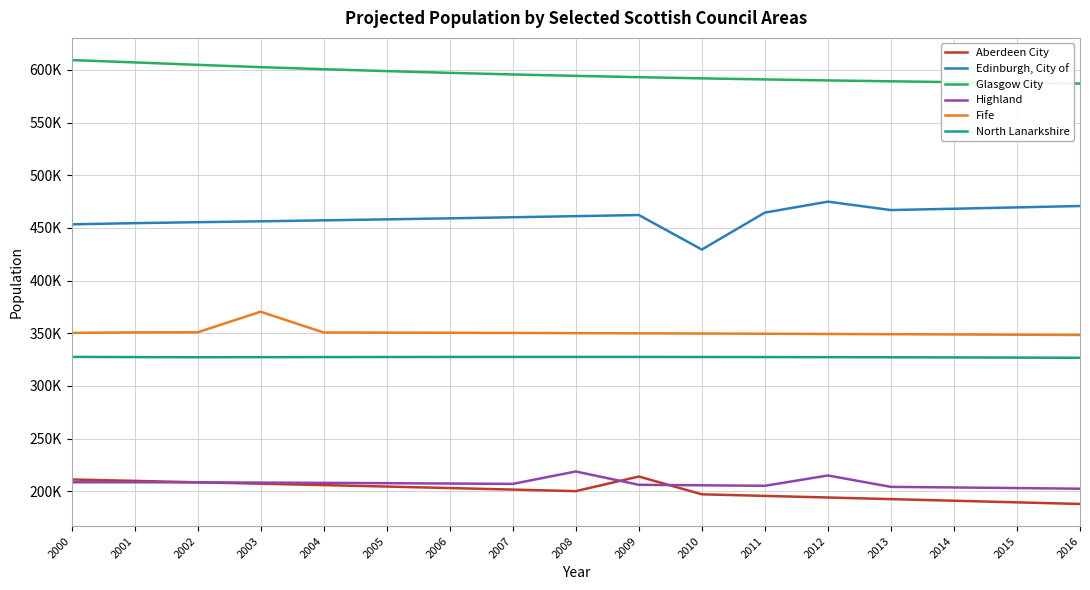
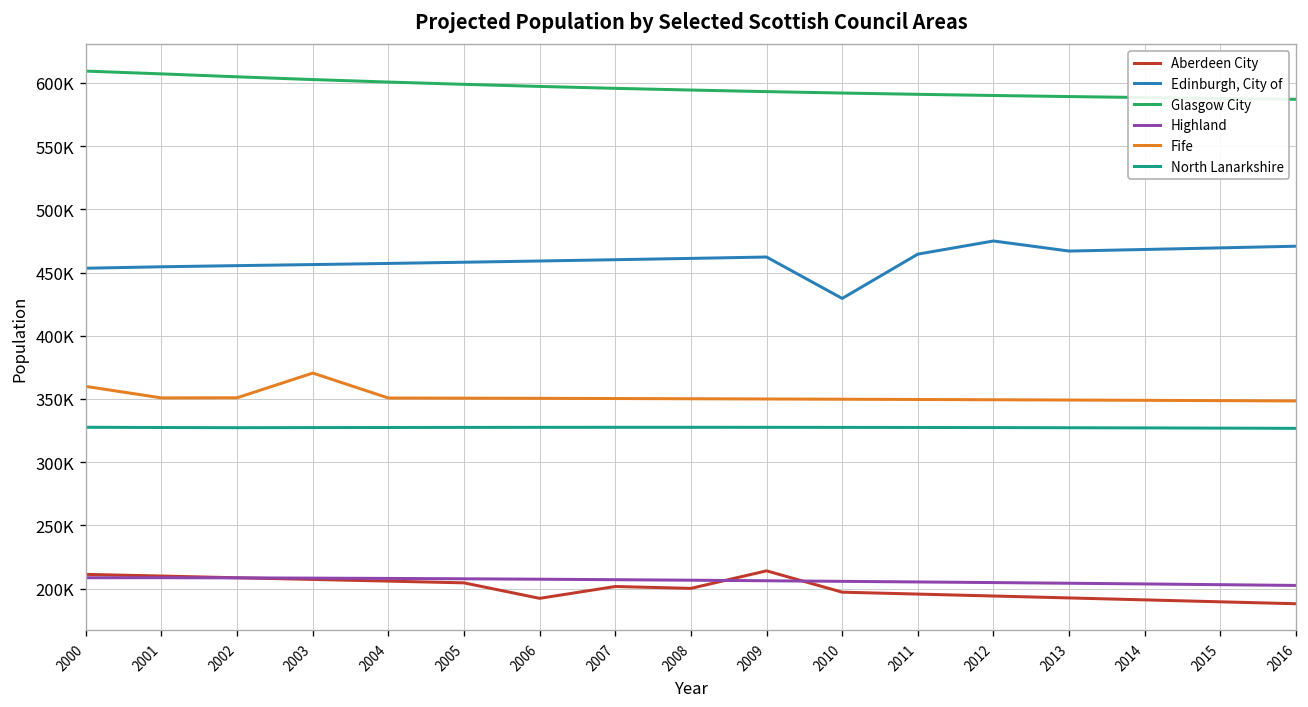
Fife, 2000: 350000 -> 360000
Aberdeen City, 2006: 203000 -> 192000
Highland, 2008: 219000 -> 207000
Highland, 2012: 215000 -> 205000
